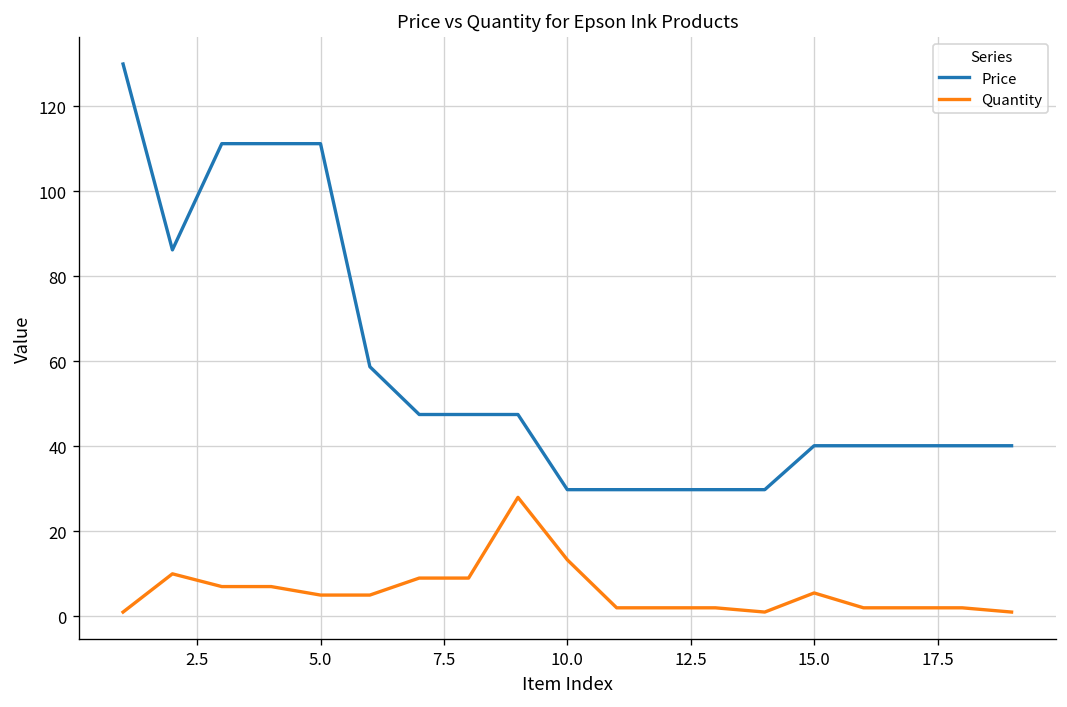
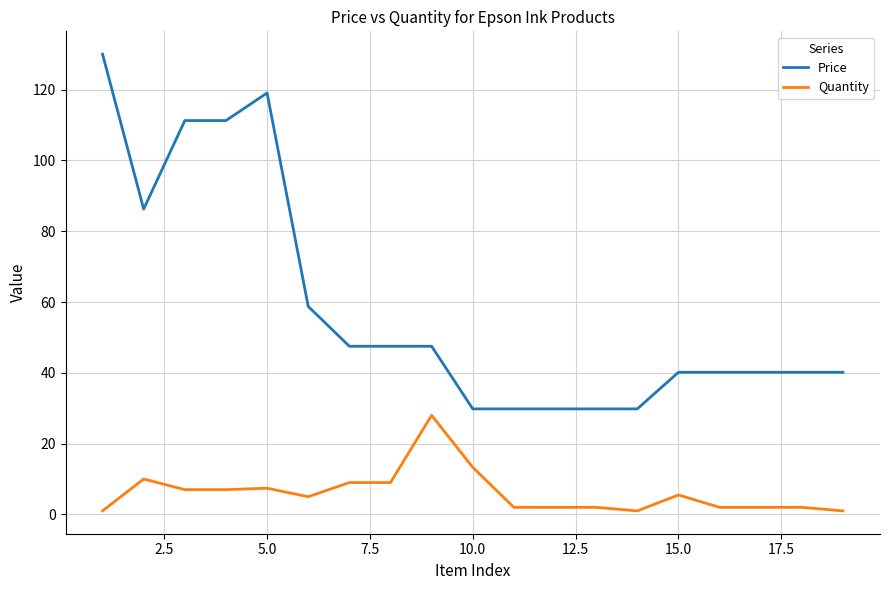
Price, 5.0: 111 -> 119
Quantity, 5.0: 5 -> 7
